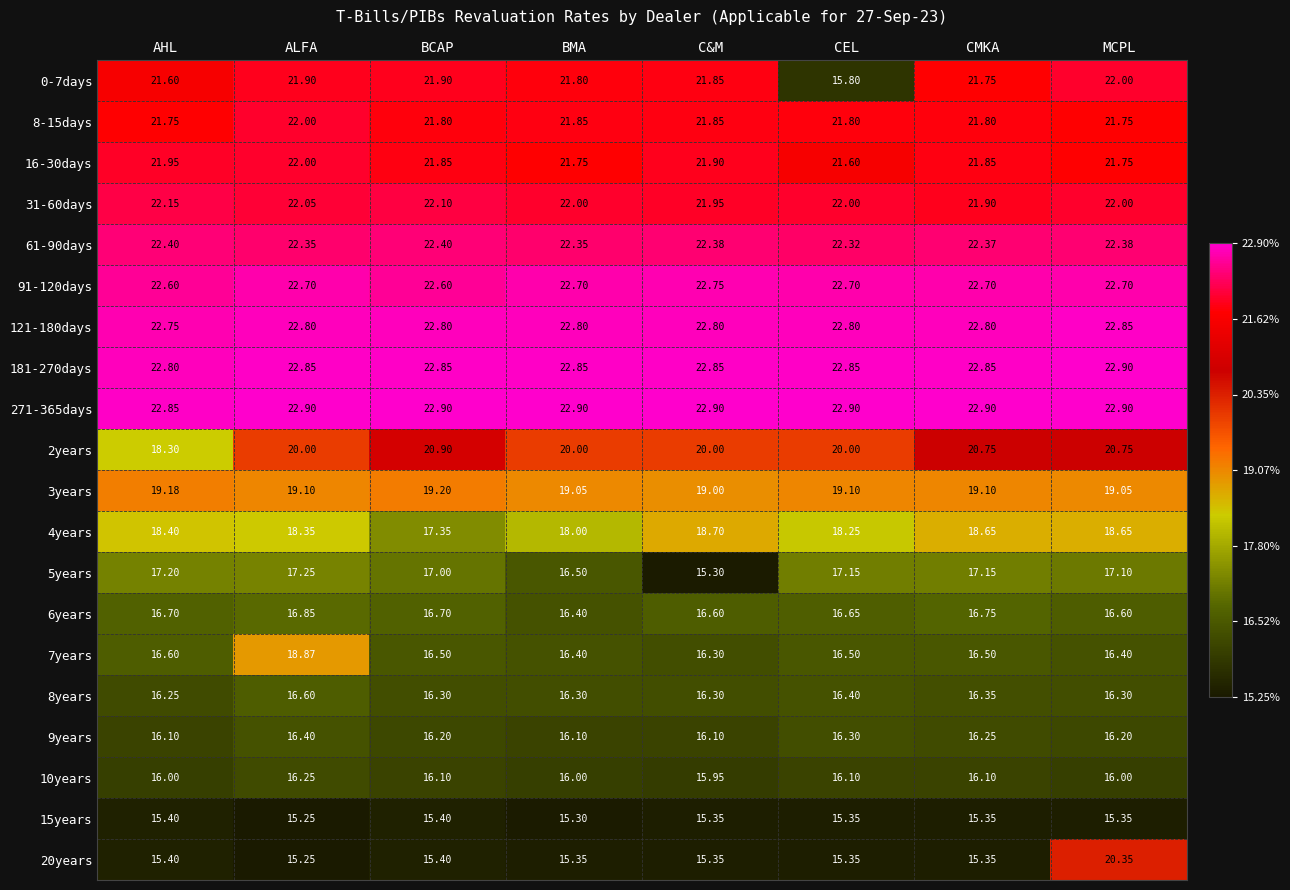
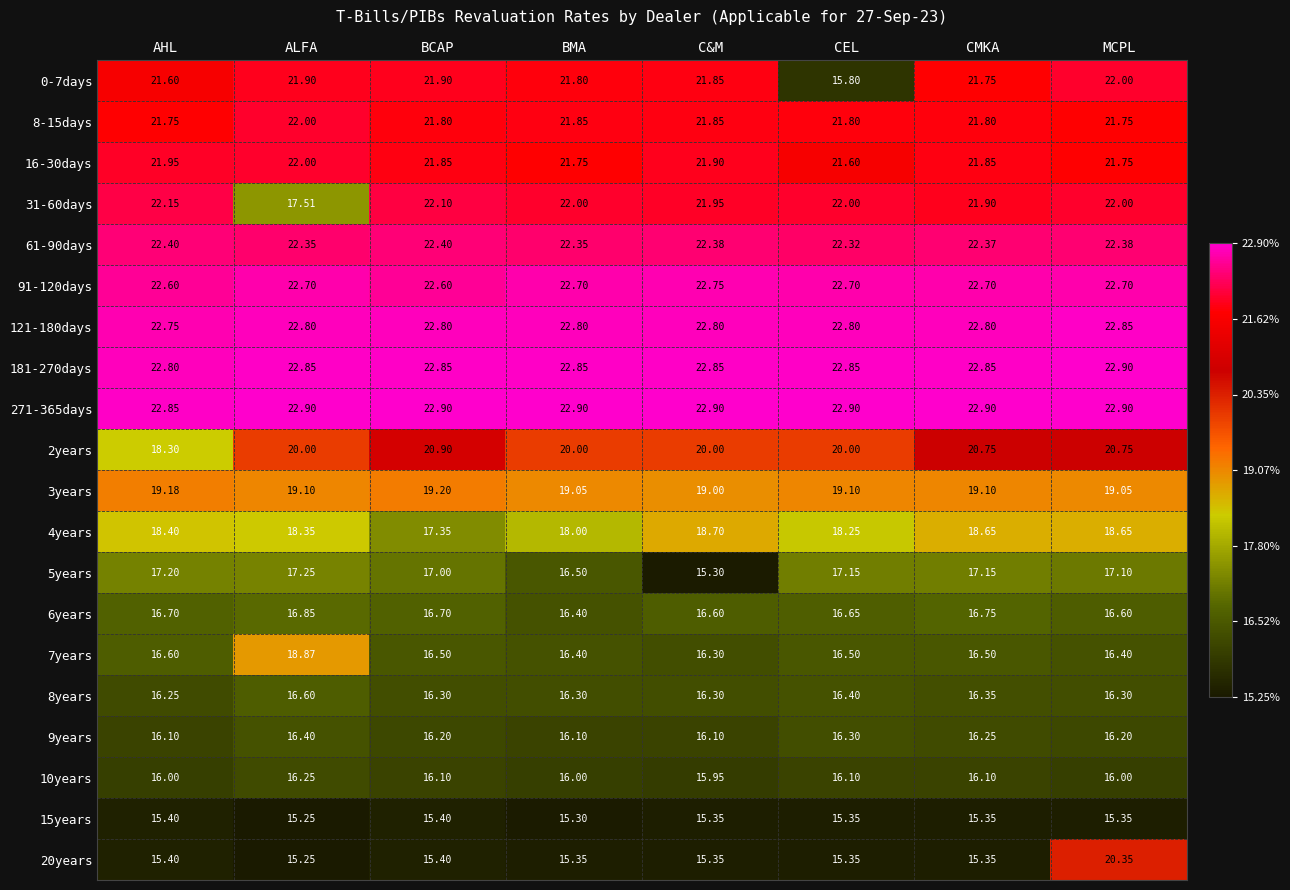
31-60days, ALFA: 22.05 -> 17.51
